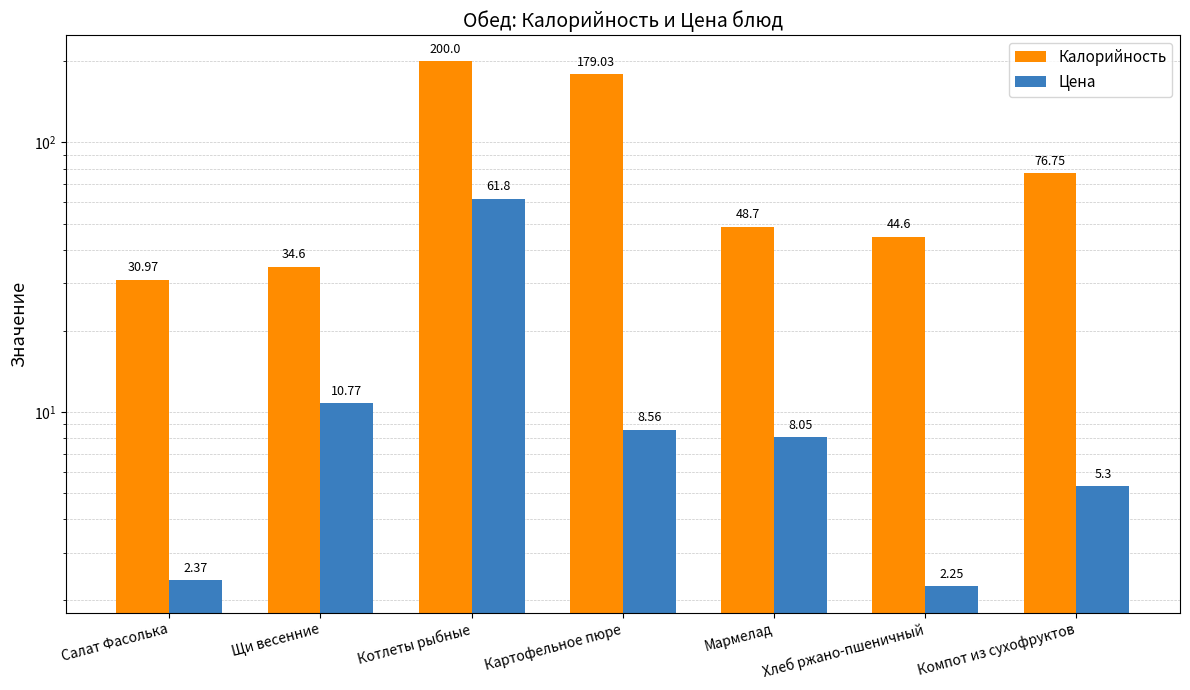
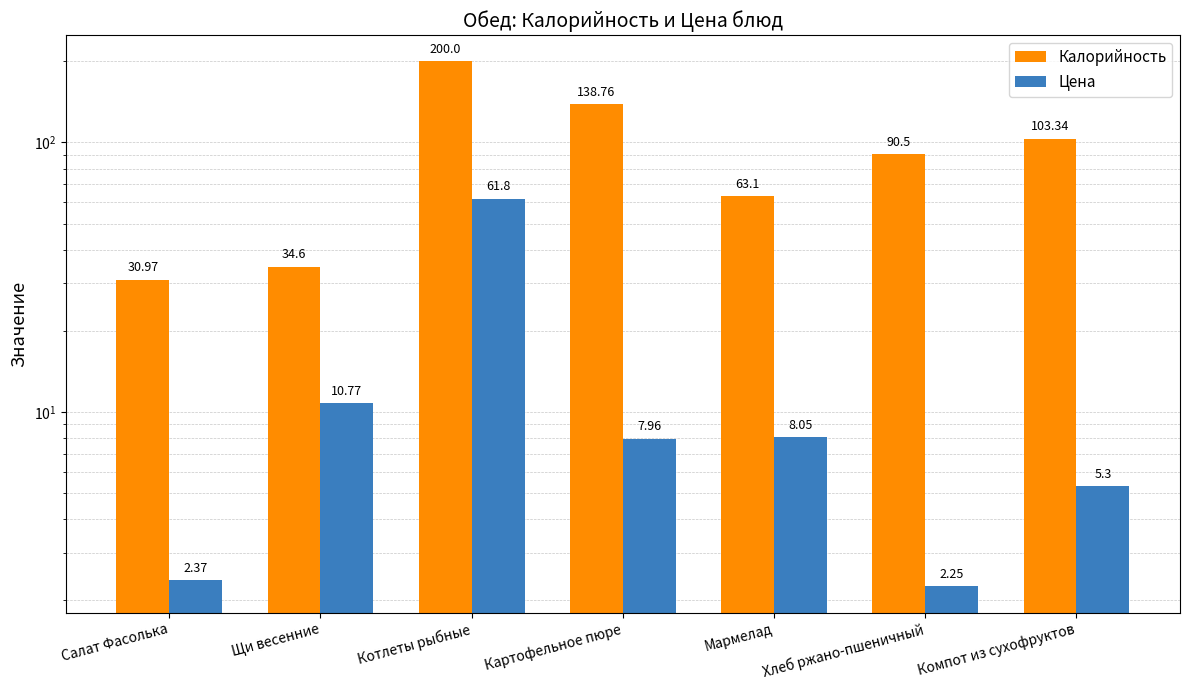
Калорийность, Картофельное пюре: 179.03 -> 138.76
Цена, Картофельное пюре: 8.56 -> 7.96
Калорийность, Мармелад: 48.7 -> 63.1
Калорийность, Хлеб ржано-пшеничный: 44.6 -> 90.5
Калорийность, Компот из сухофруктов: 76.75 -> 103.34
